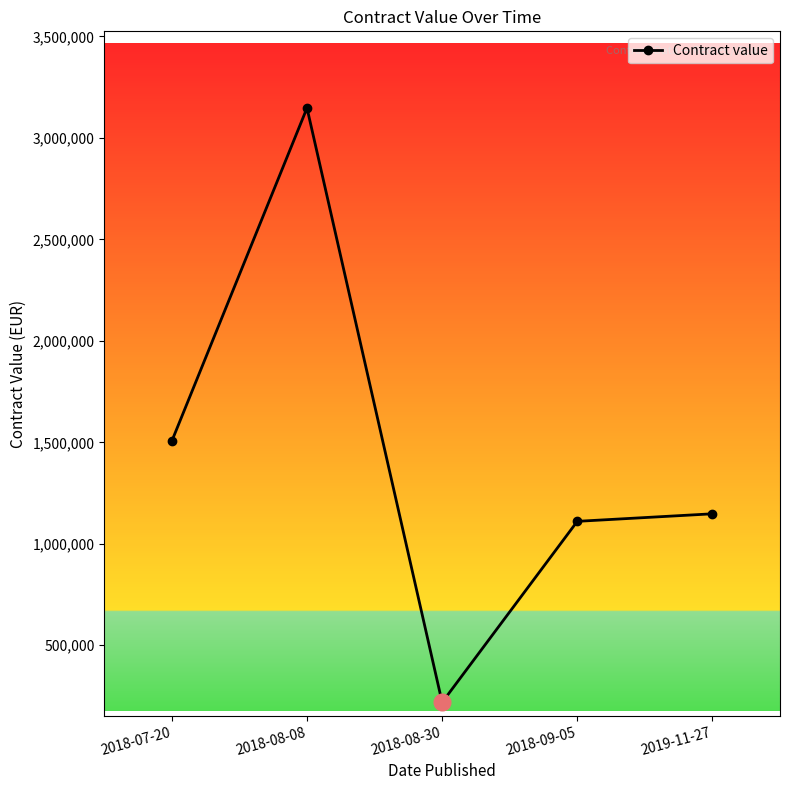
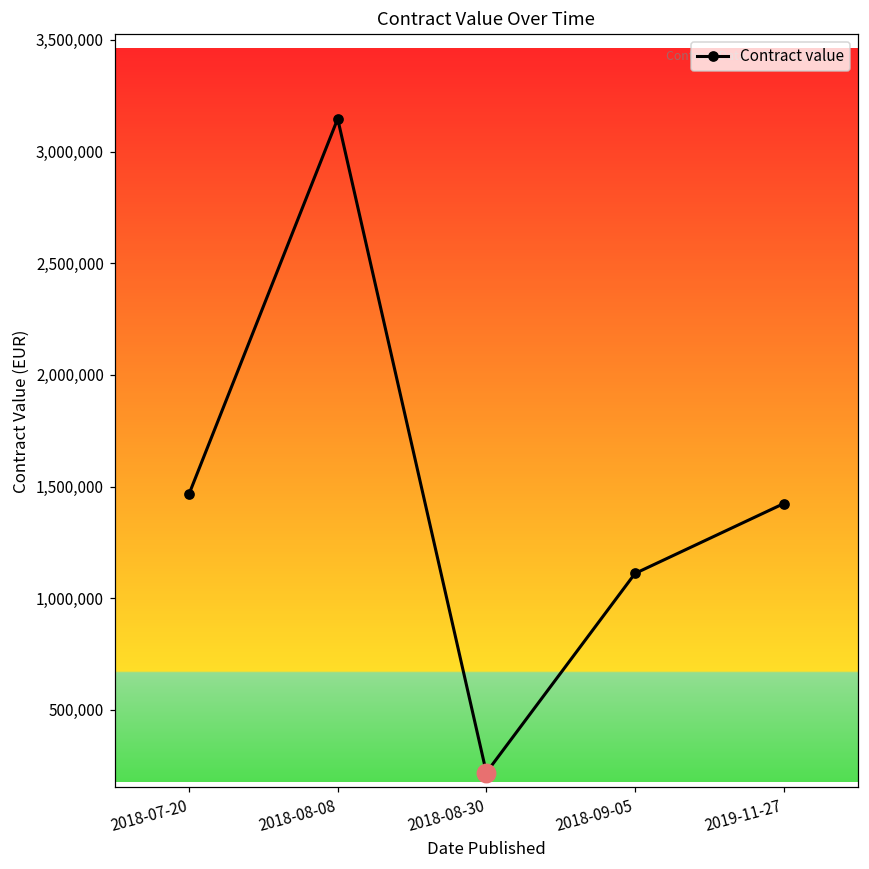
Contract value, 2018-07-20: 1,510,000 -> 1,470,000
Contract value, 2019-11-27: 1,150,000 -> 1,420,000
